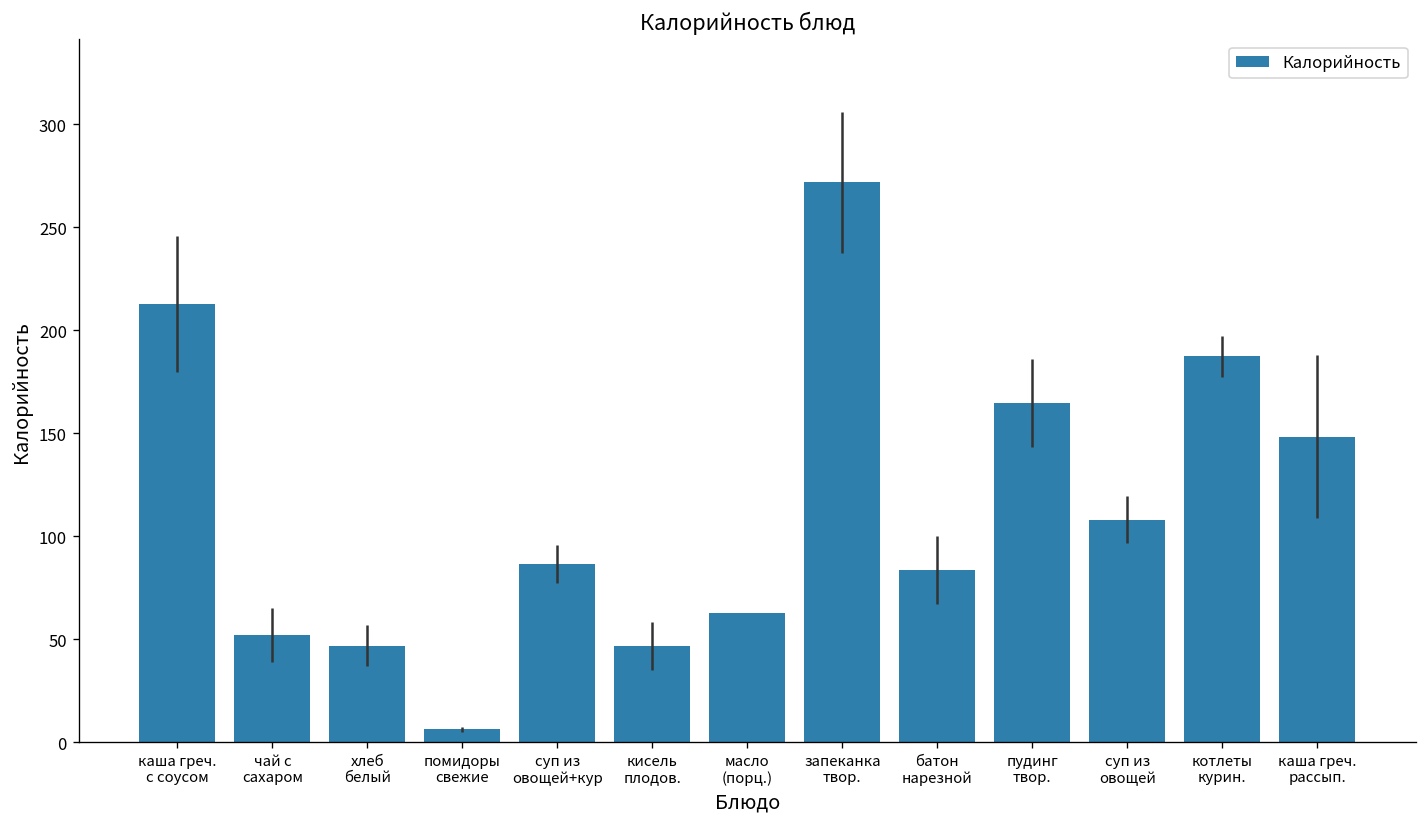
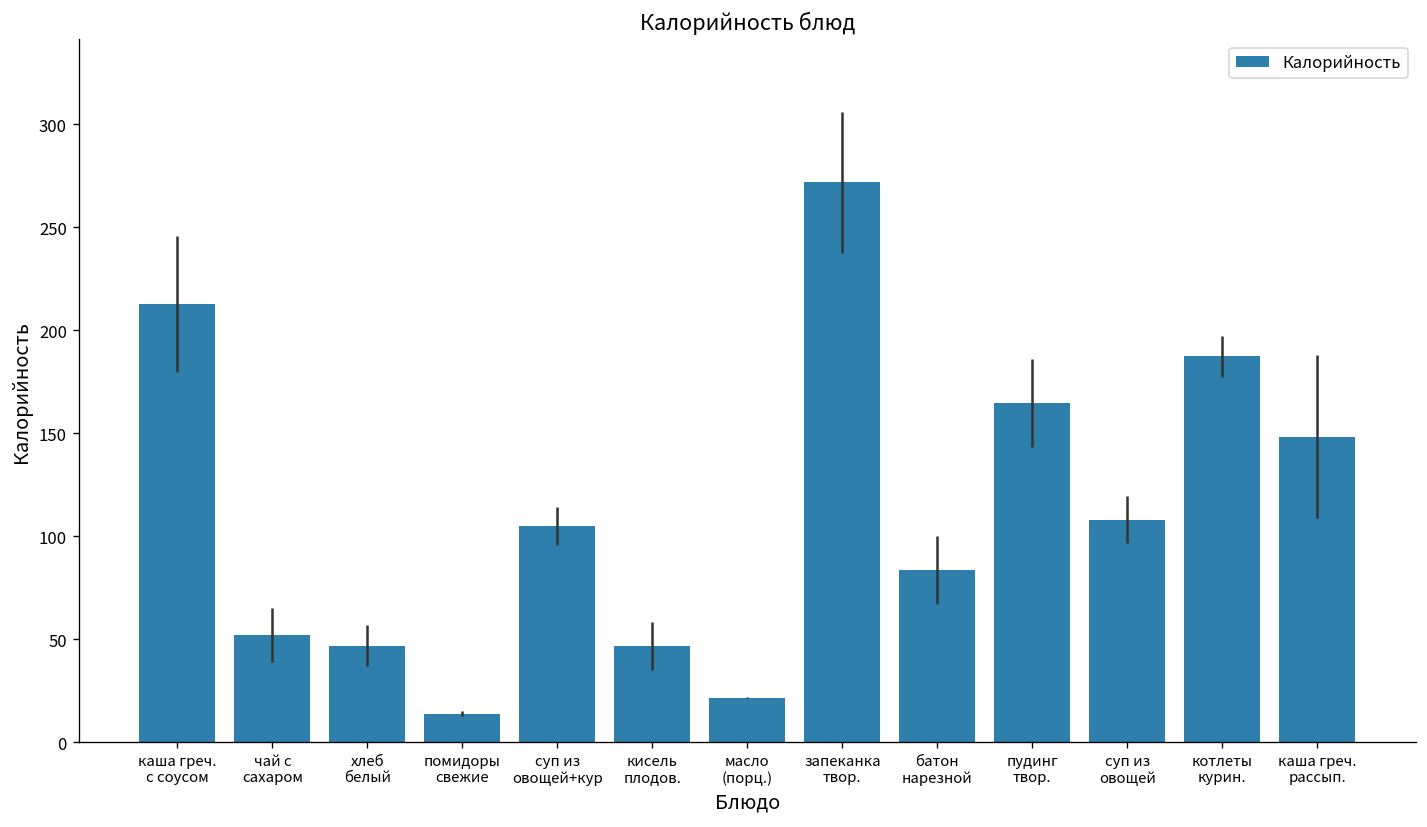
помидоры свежие: 6 -> 14
суп из овощей+кур: 87 -> 105
масло (порц.): 63 -> 22
